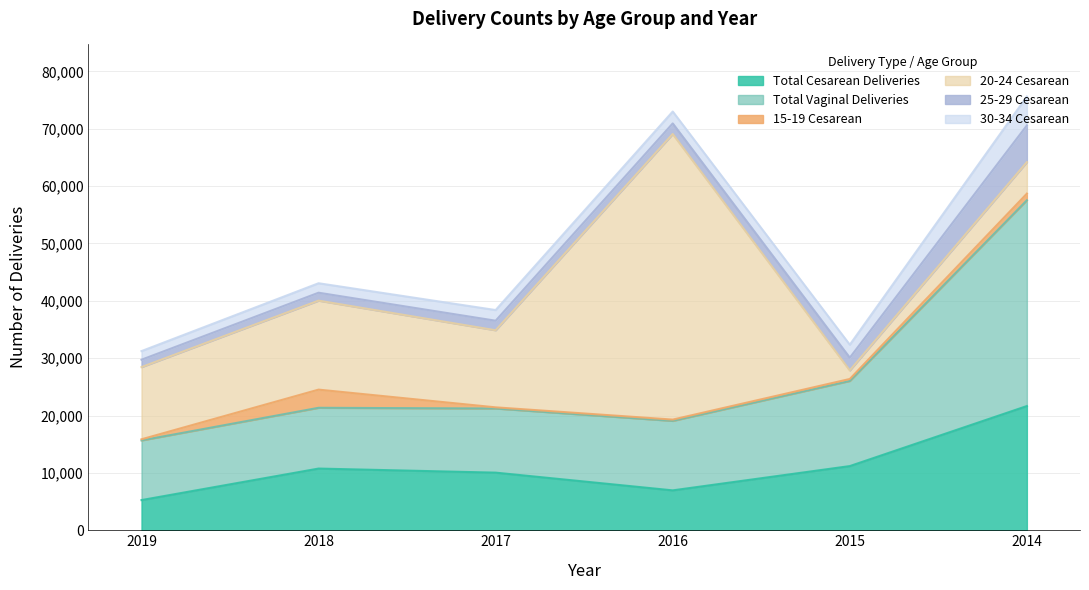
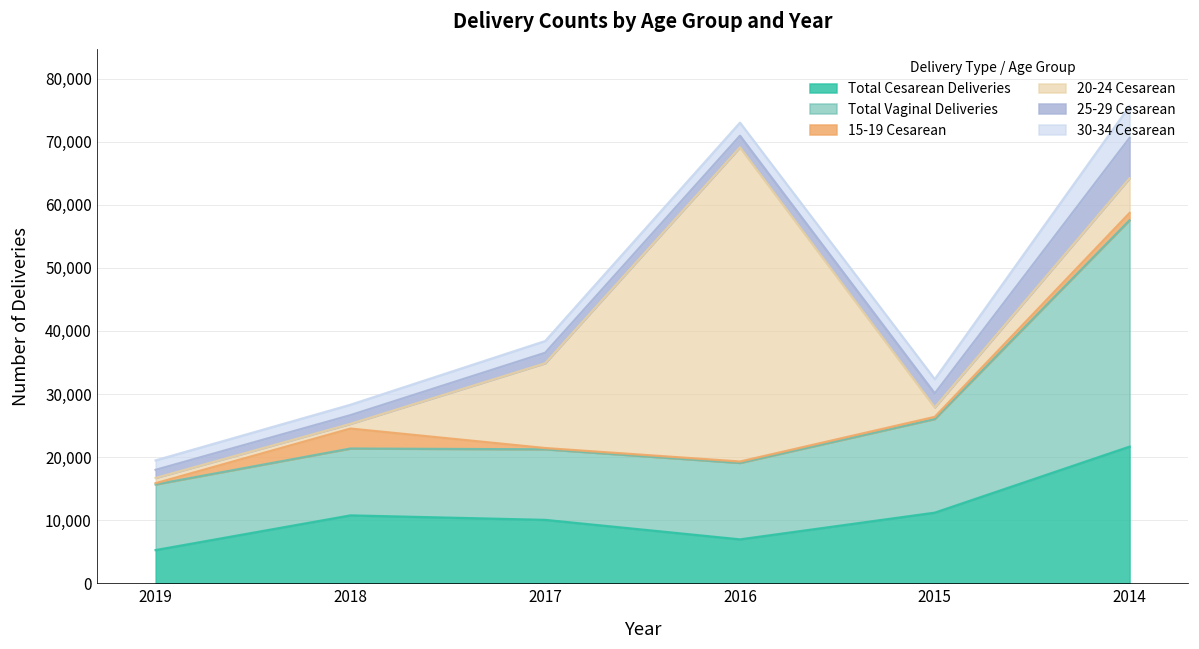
20-24 Cesarean, 2019: 13,000 -> 1,000
20-24 Cesarean, 2018: 16,000 -> 1,000
